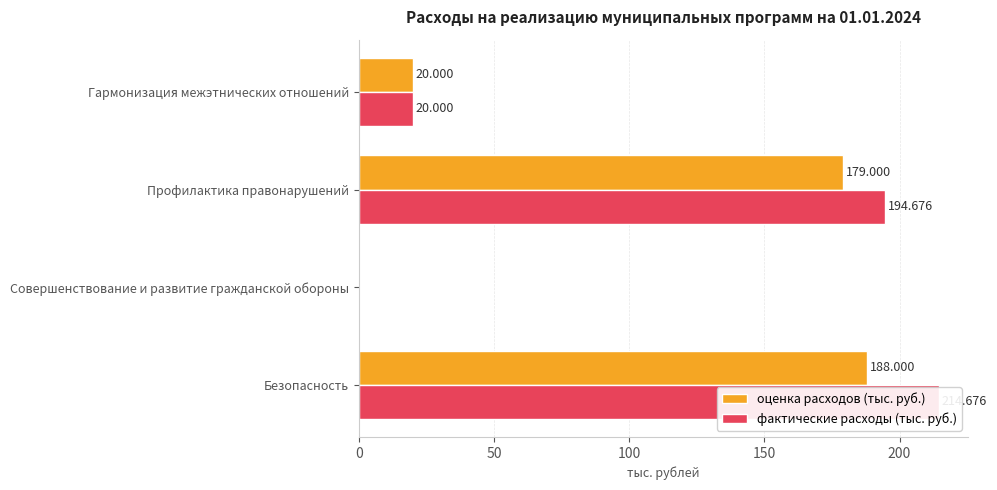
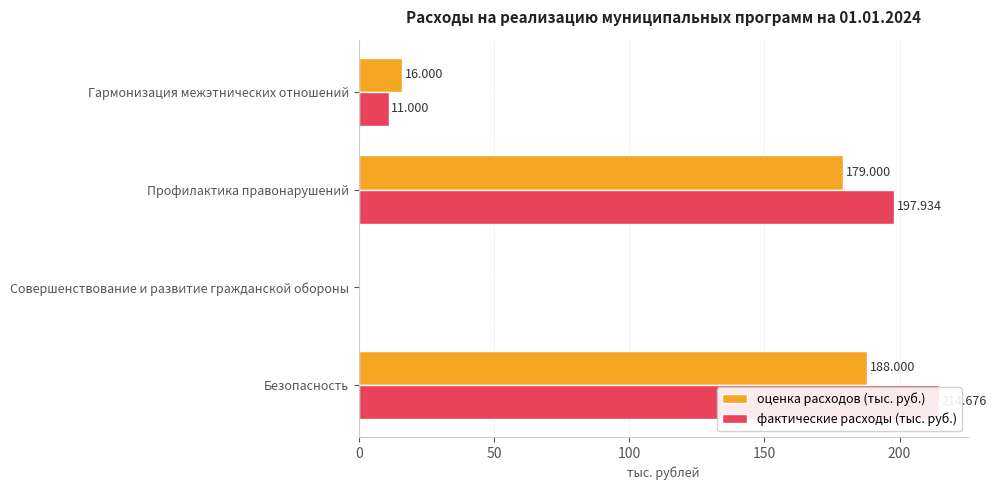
оценка расходов (тыс. руб.), Гармонизация межэтнических отношений: 20.000 -> 16.000
фактические расходы (тыс. руб.), Гармонизация межэтнических отношений: 20.000 -> 11.000
фактические расходы (тыс. руб.), Профилактика правонарушений: 194.676 -> 197.934
